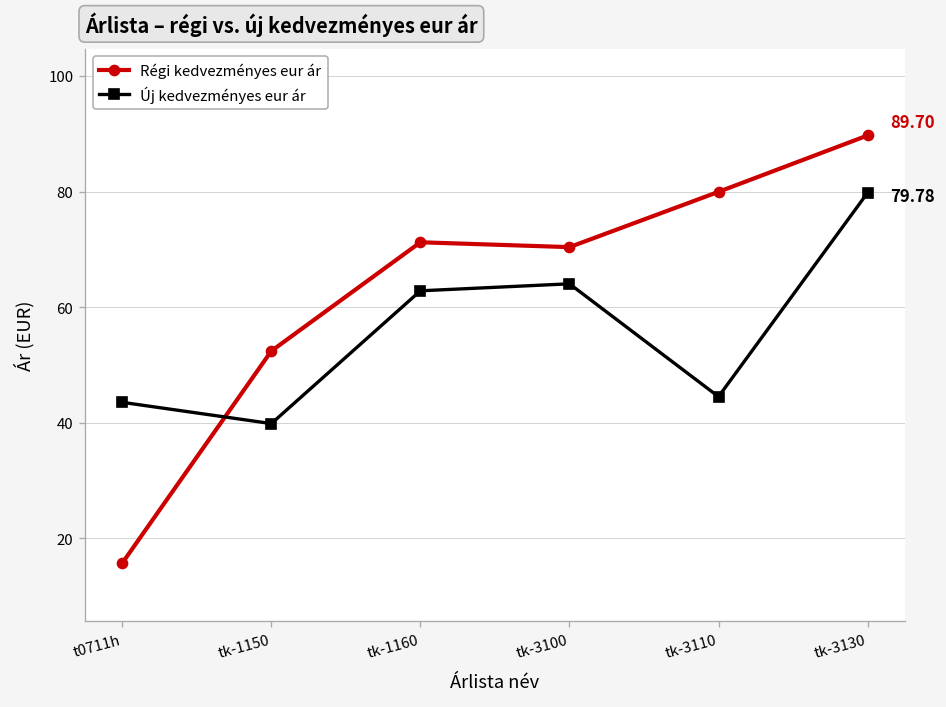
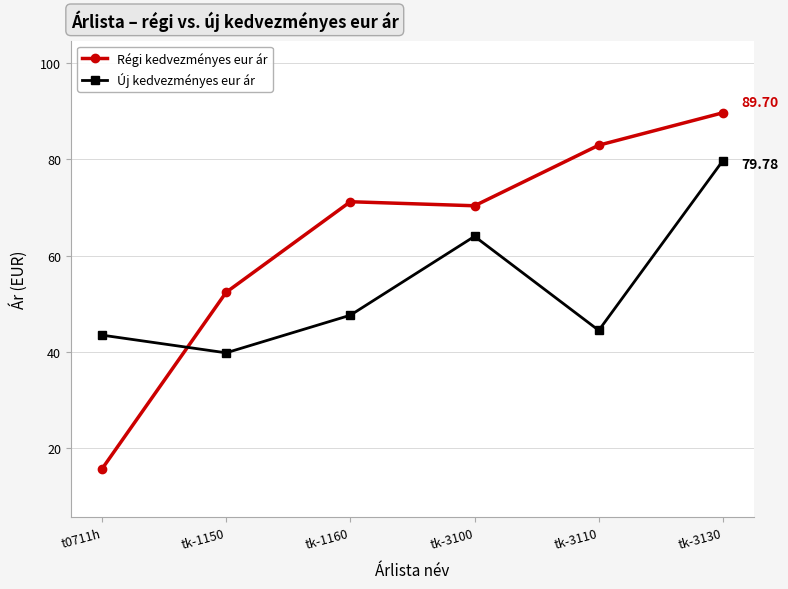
Új kedvezményes eur ár, tk-1160: 63 -> 48
Régi kedvezményes eur ár, tk-3110: 80 -> 83
